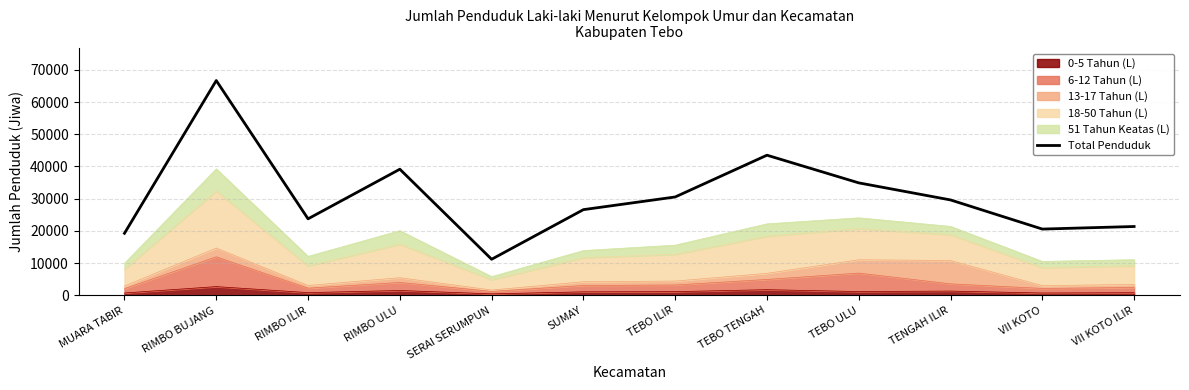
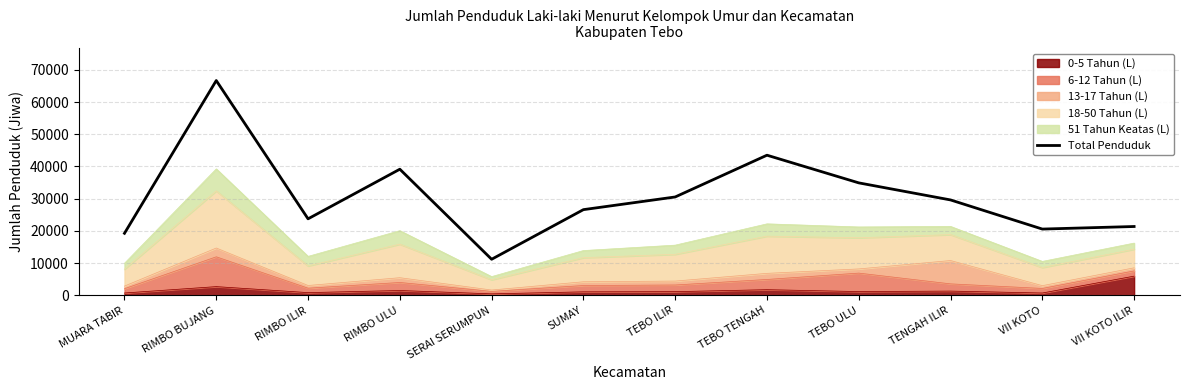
13-17 Tahun (L), TEBO ULU: 4000 -> 1000
0-5 Tahun (L), VII KOTO ILIR: 1000 -> 6000
